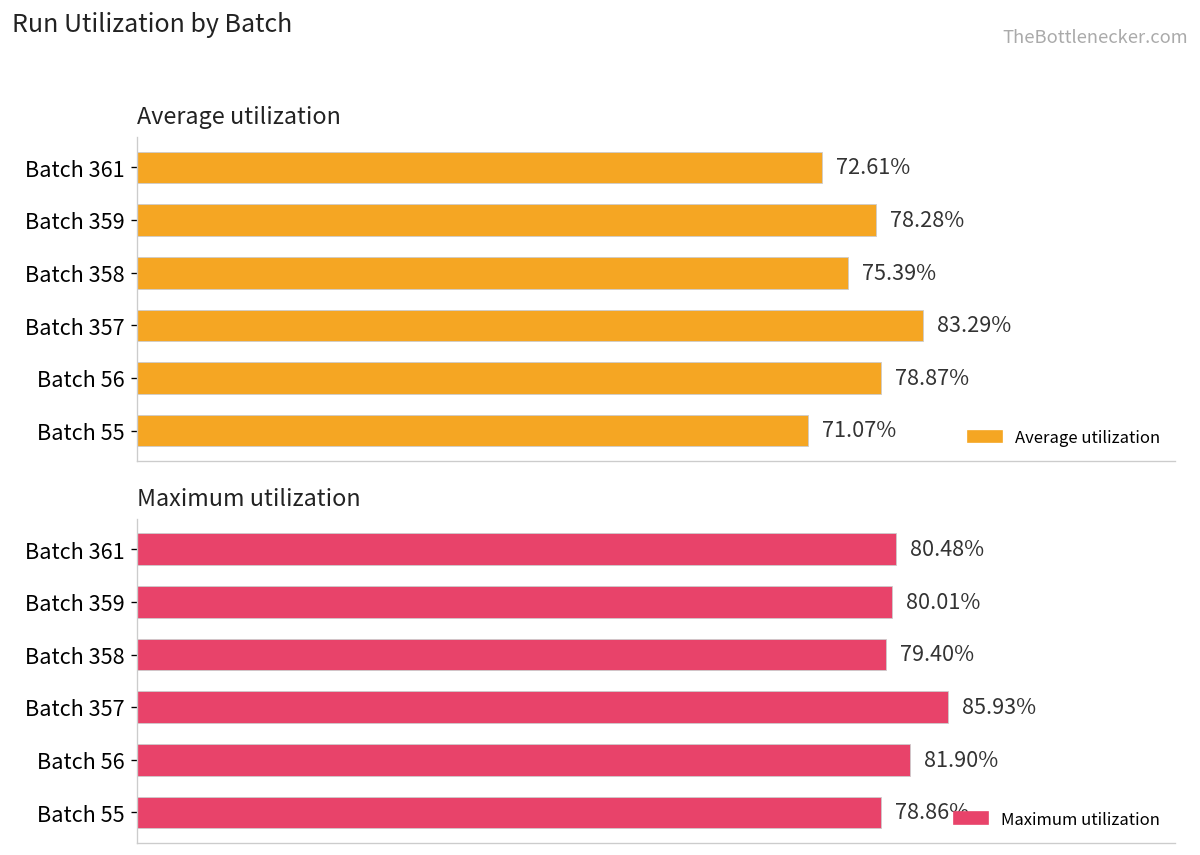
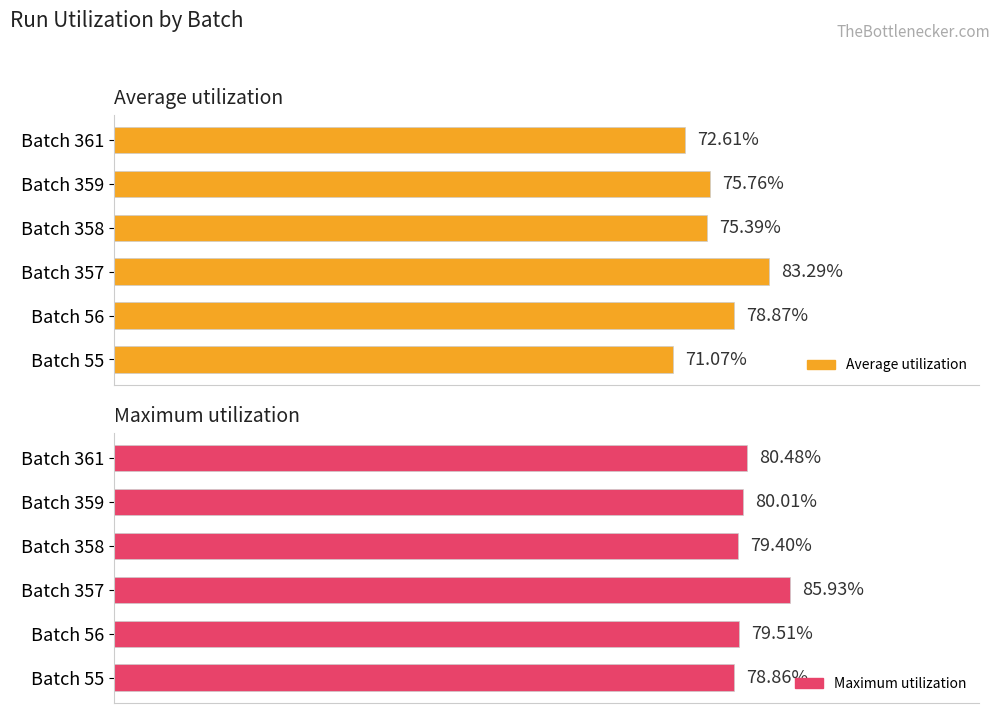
Average utilization, Batch 359: 78.28% -> 75.76%
Maximum utilization, Batch 56: 81.90% -> 79.51%
